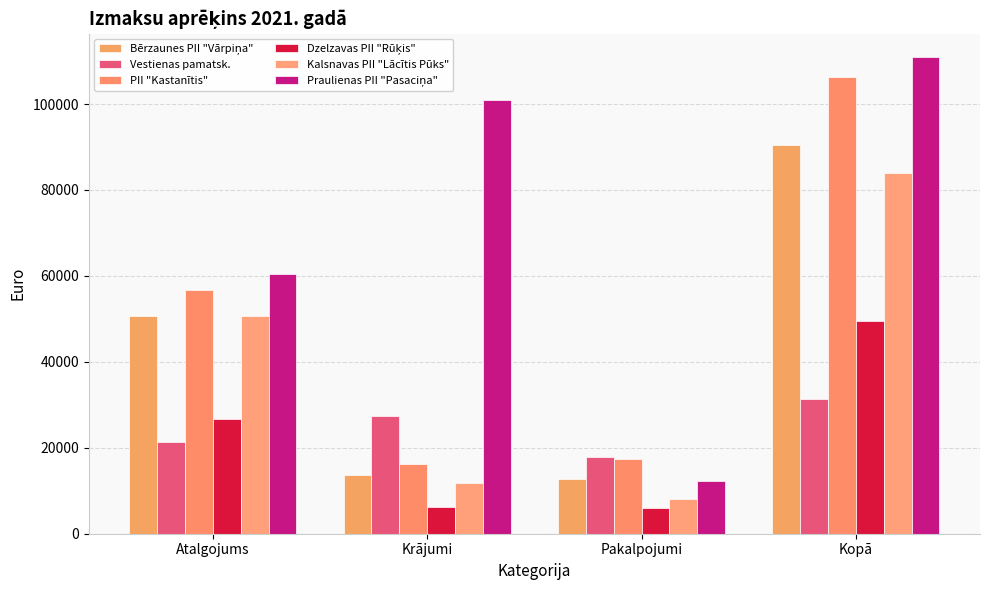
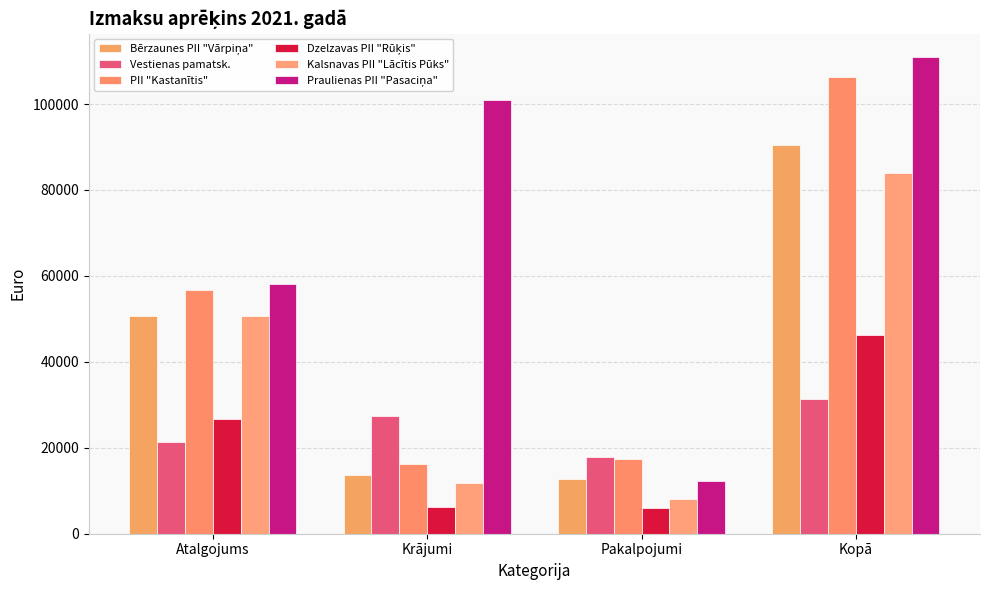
Praulienas PII "Pasaciņa", Atalgojums: 60000 -> 58000
Dzelzavas PII "Rūķis", Kopā: 49000 -> 46000
